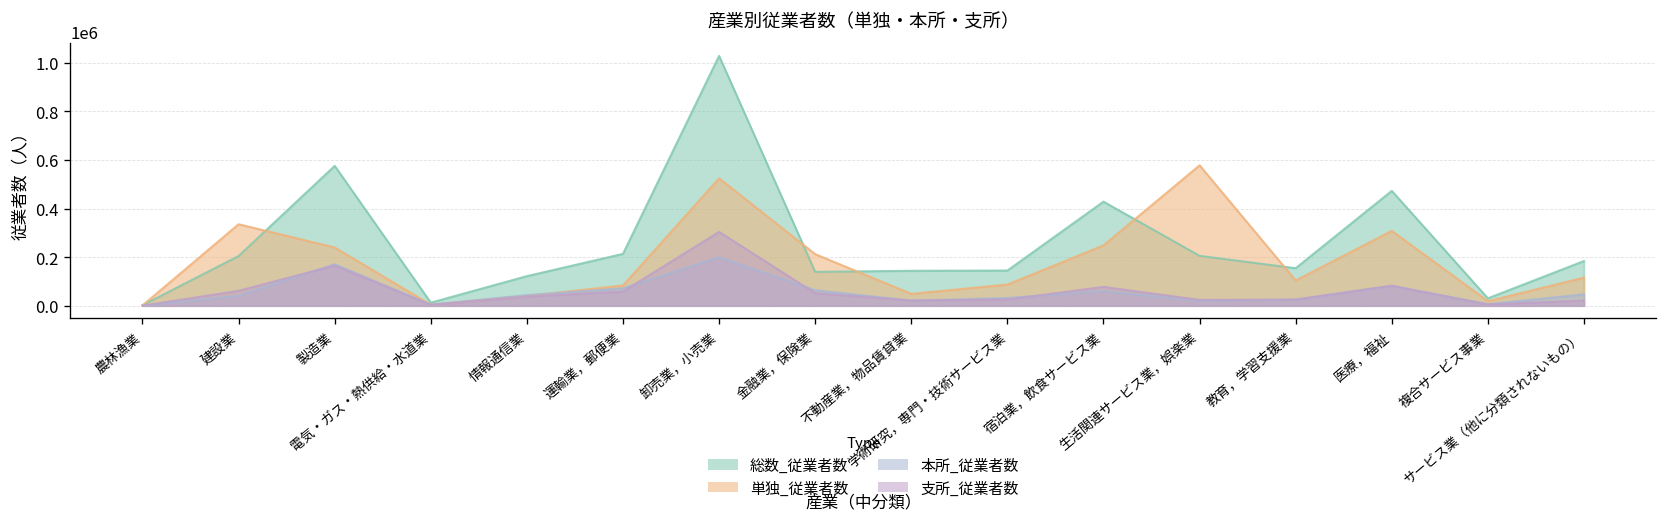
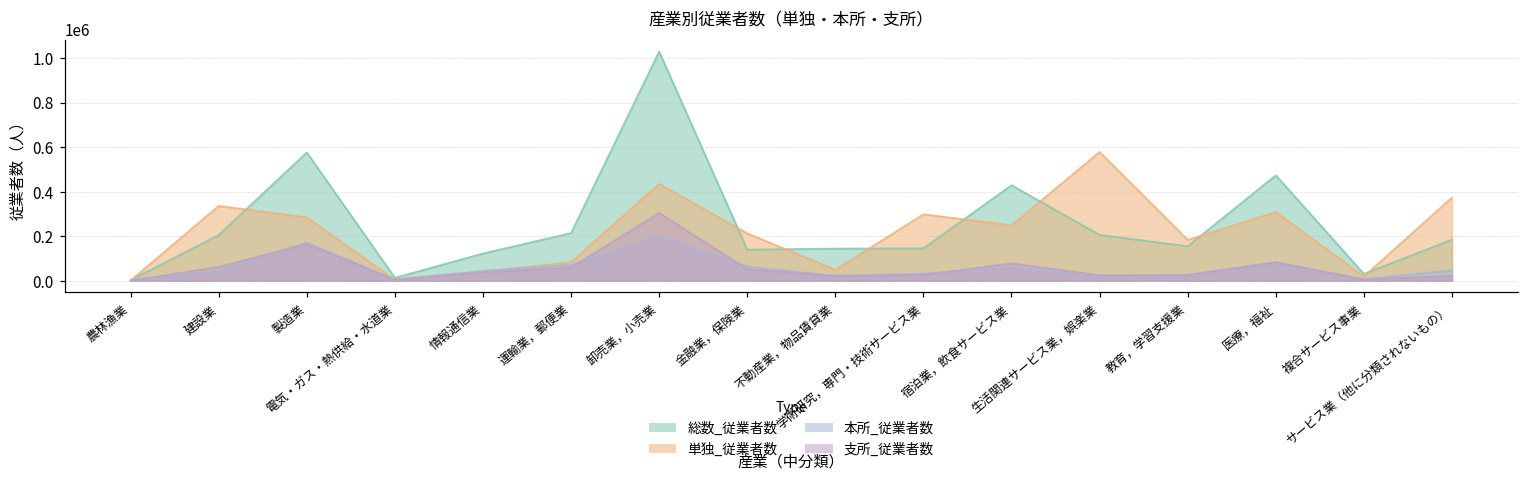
単独_従業者数, 製造業: 240000 -> 280000
単独_従業者数, 卸売業，小売業: 520000 -> 430000
単独_従業者数, 学術研究，専門・技術サービス業: 90000 -> 300000
単独_従業者数, 教育，学習支援業: 100000 -> 180000
単独_従業者数, サービス業（他に分類されないもの）: 120000 -> 370000
